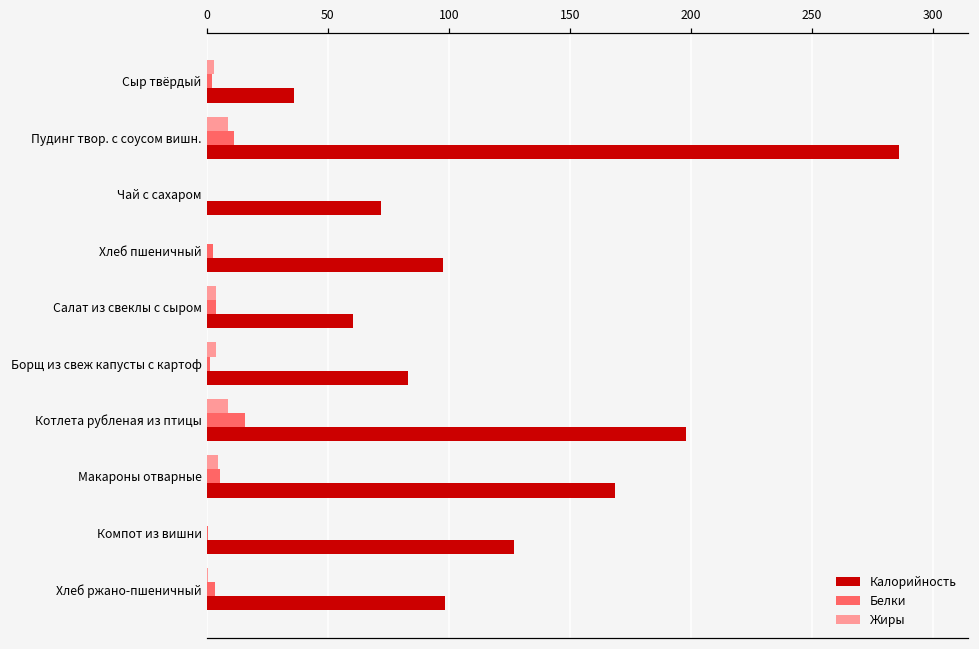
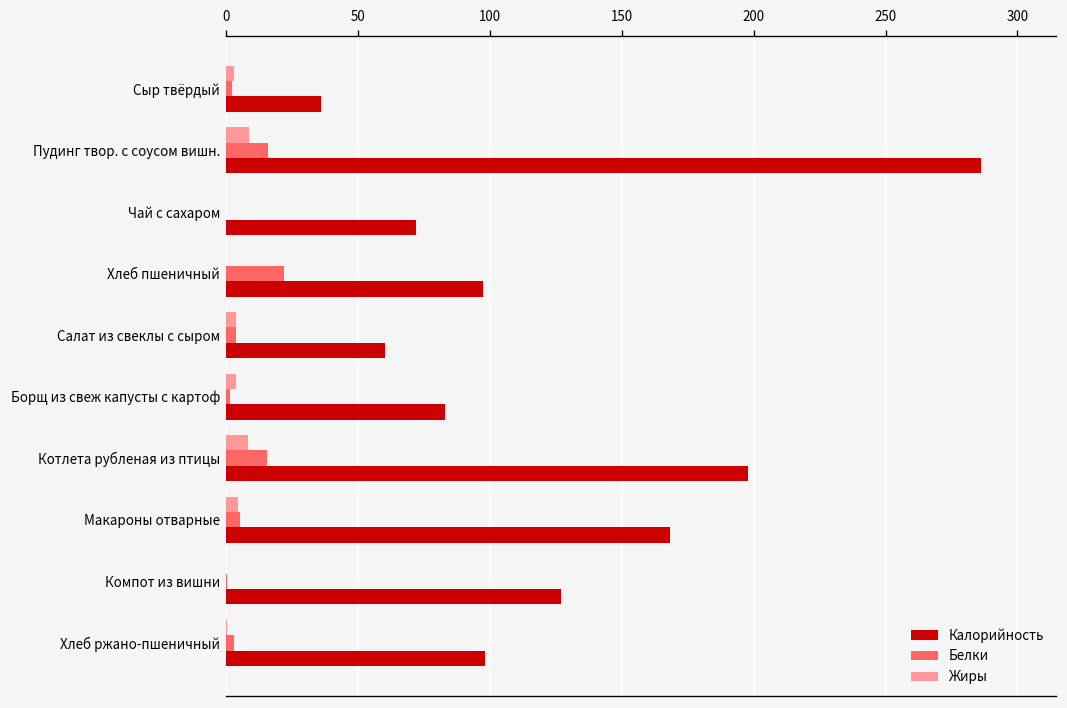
Белки, Пудинг твор. с соусом вишн.: 11 -> 16
Белки, Хлеб пшеничный: 3 -> 22
